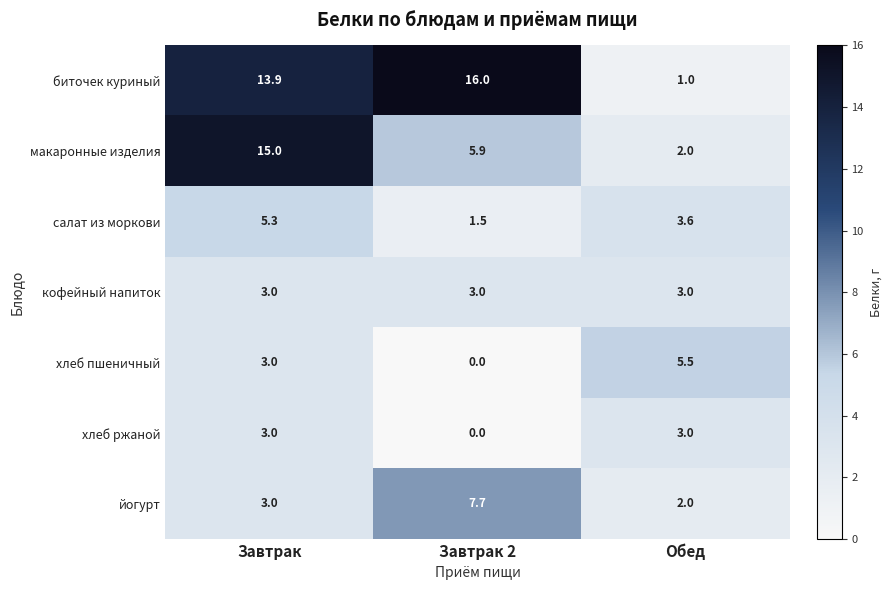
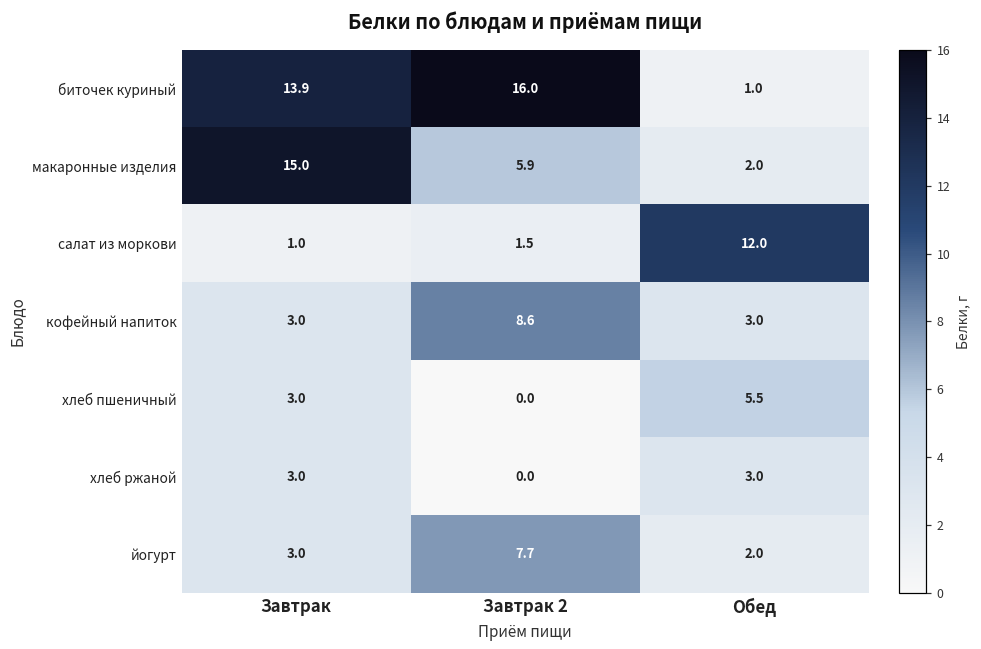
салат из моркови, Завтрак: 5.3 -> 1.0
салат из моркови, Обед: 3.6 -> 12.0
кофейный напиток, Завтрак 2: 3.0 -> 8.6
